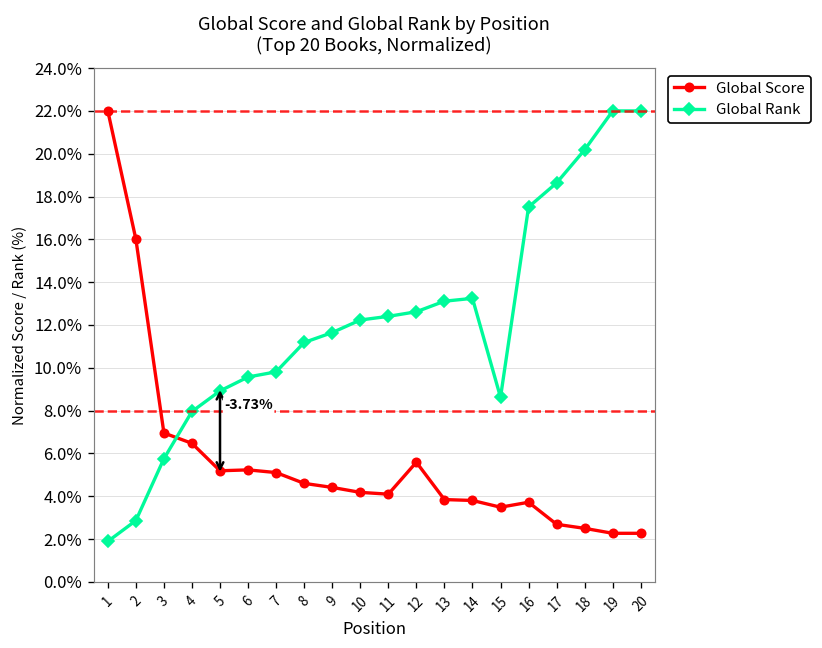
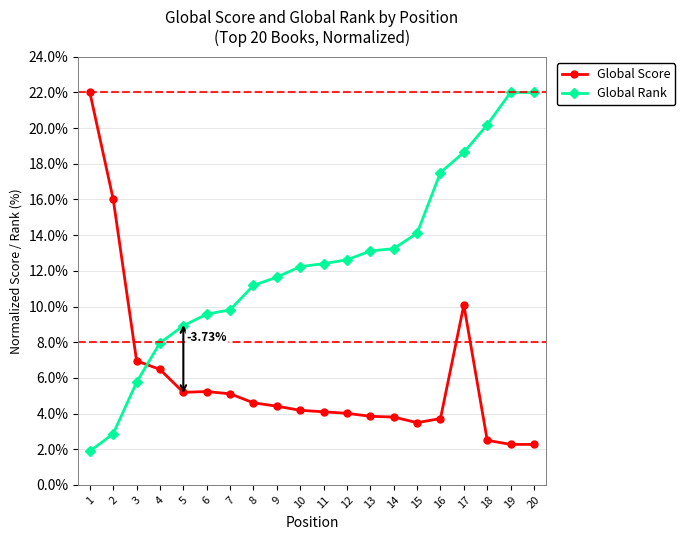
Global Score, 12: 5.6% -> 4.0%
Global Rank, 15: 8.6% -> 14.1%
Global Score, 17: 2.7% -> 10.1%
